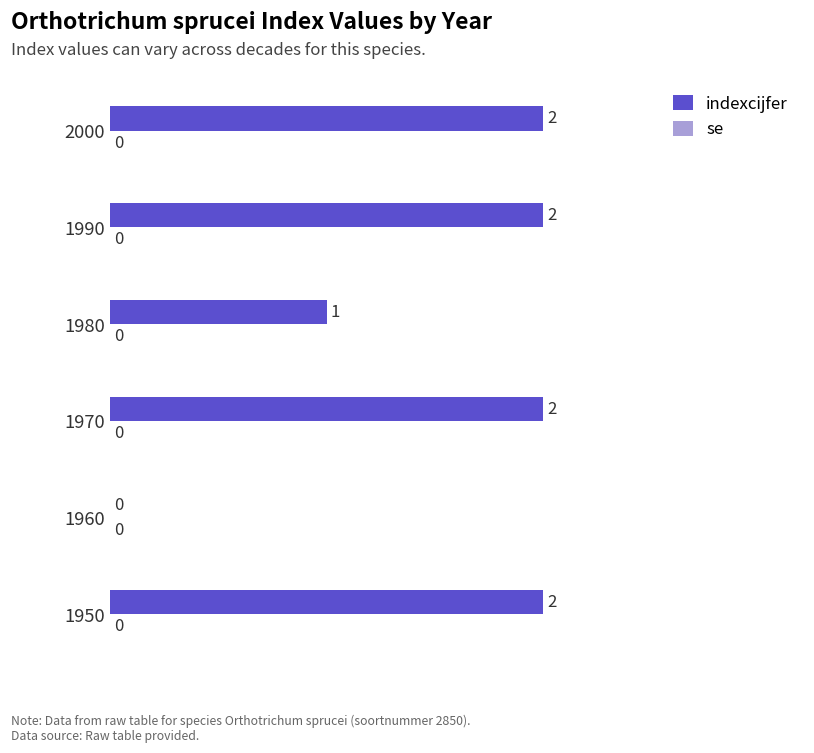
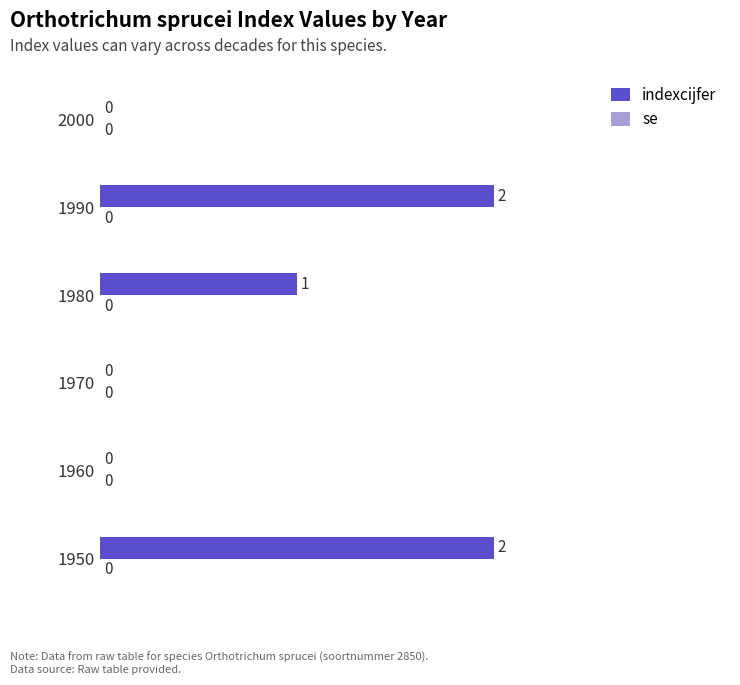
indexcijfer, 2000: 2 -> 0
indexcijfer, 1970: 2 -> 0
